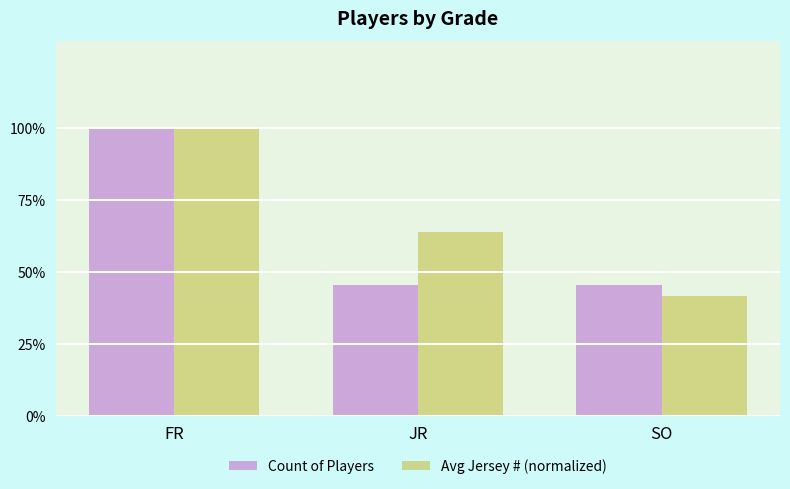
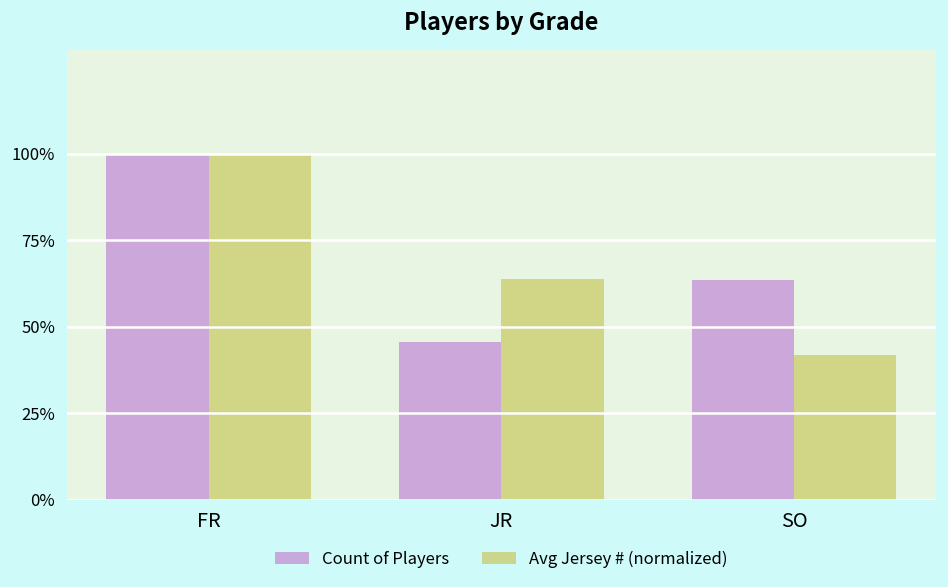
Count of Players, SO: 45% -> 64%
